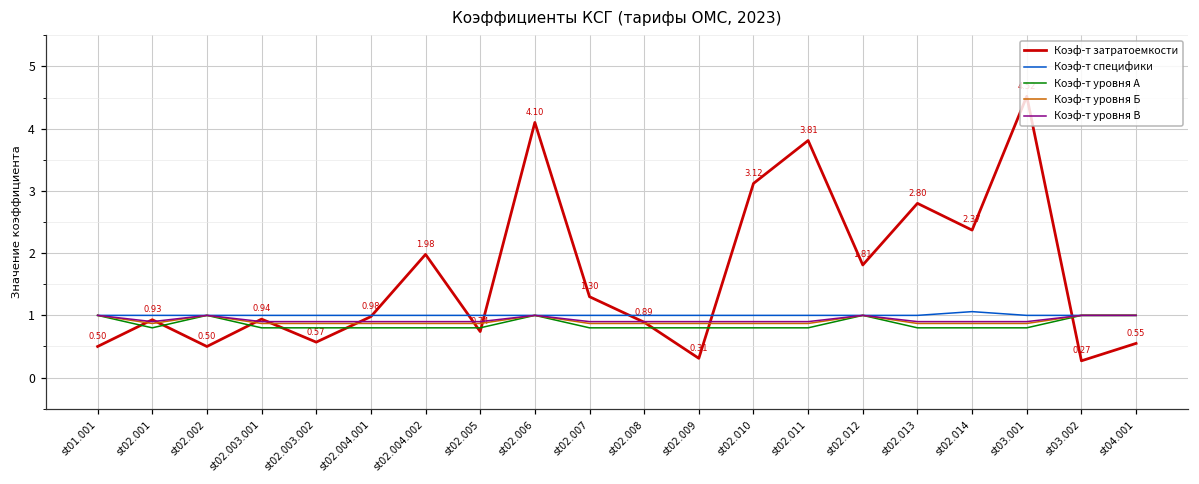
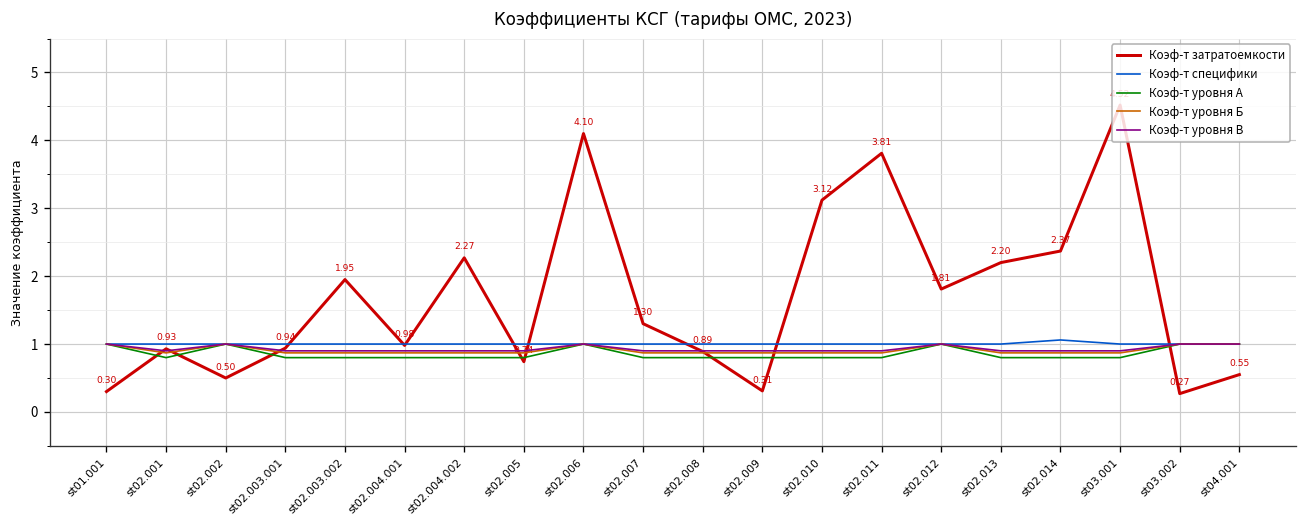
Коэф-т затратоемкости, st01.001: 0.50 -> 0.30
Коэф-т затратоемкости, st02.003.002: 0.57 -> 1.95
Коэф-т затратоемкости, st02.004.002: 1.98 -> 2.27
Коэф-т затратоемкости, st02.013: 2.80 -> 2.20
